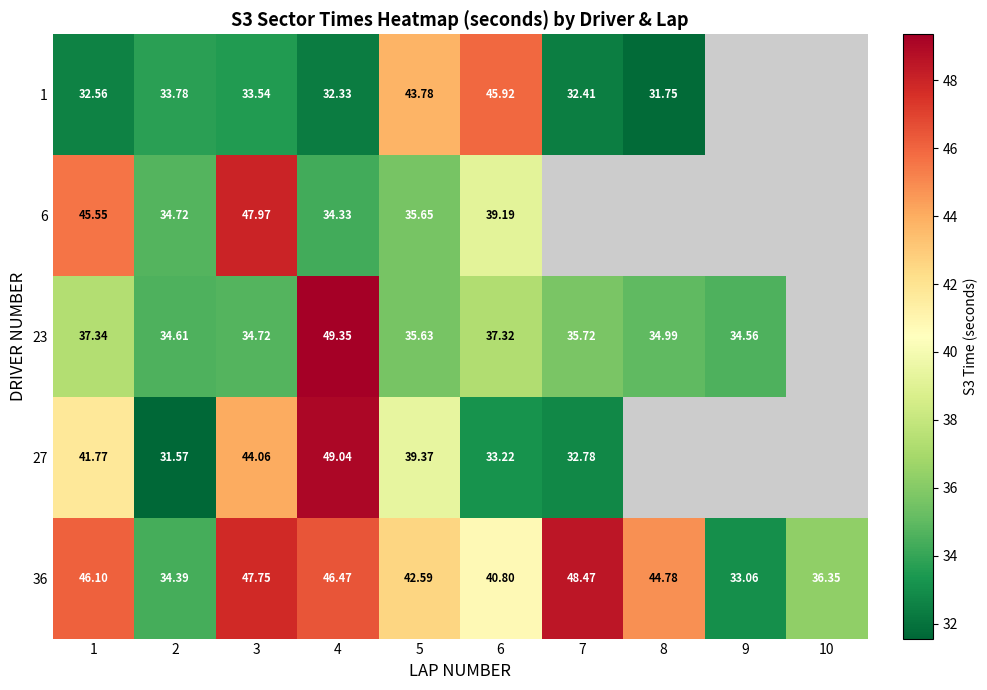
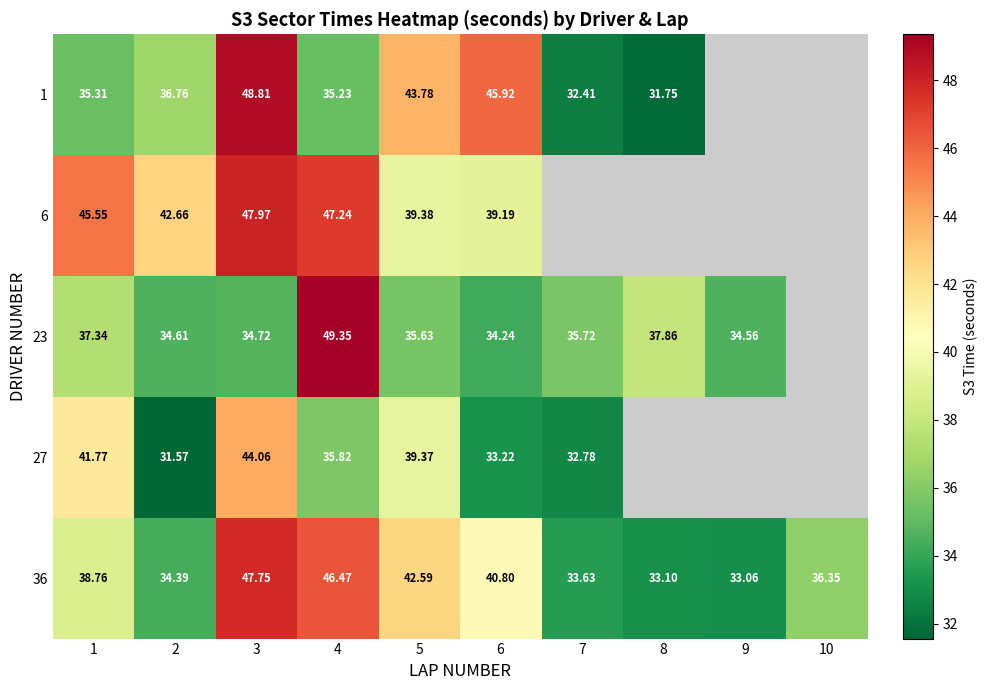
1, 1: 32.56 -> 35.31
1, 2: 33.78 -> 36.76
1, 3: 33.54 -> 48.81
1, 4: 32.33 -> 35.23
6, 2: 34.72 -> 42.66
6, 4: 34.33 -> 47.24
6, 5: 35.65 -> 39.38
23, 6: 37.32 -> 34.24
23, 8: 34.99 -> 37.86
27, 4: 49.04 -> 35.82
36, 1: 46.10 -> 38.76
36, 7: 48.47 -> 33.63
36, 8: 44.78 -> 33.10
